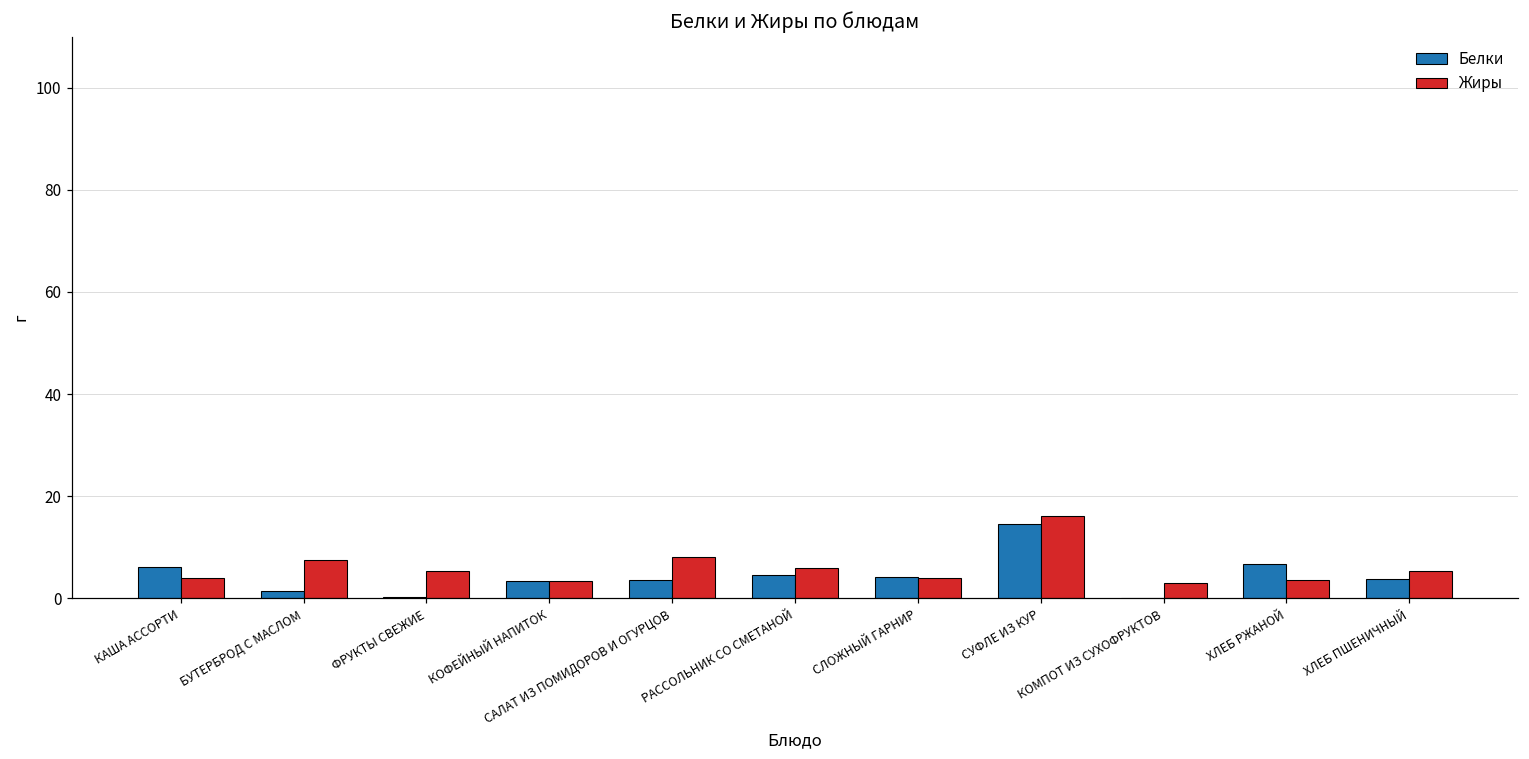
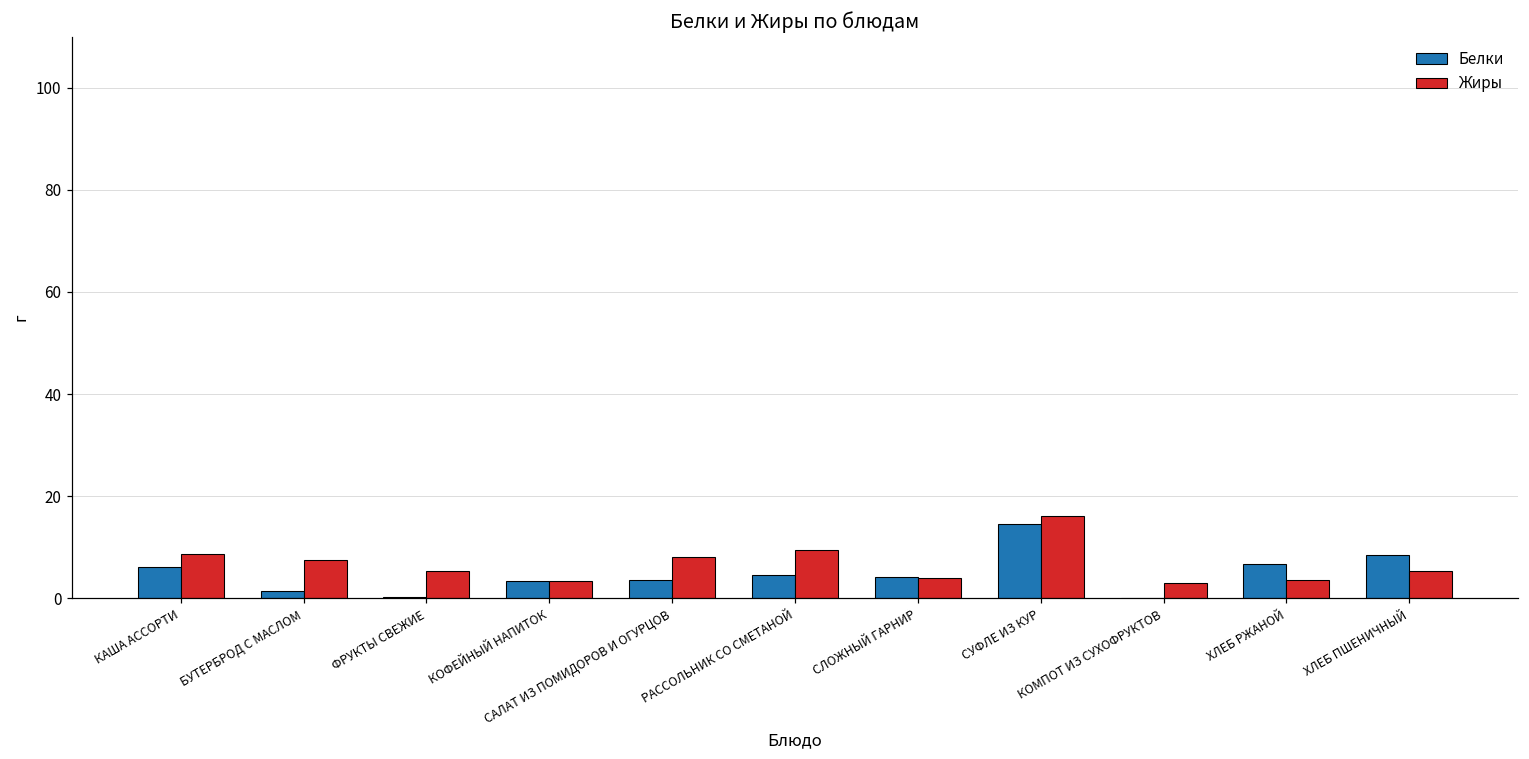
Жиры, КАША АССОРТИ: 4 -> 9
Жиры, РАССОЛЬНИК СО СМЕТАНОЙ: 6 -> 10
Белки, ХЛЕБ ПШЕНИЧНЫЙ: 4 -> 8
